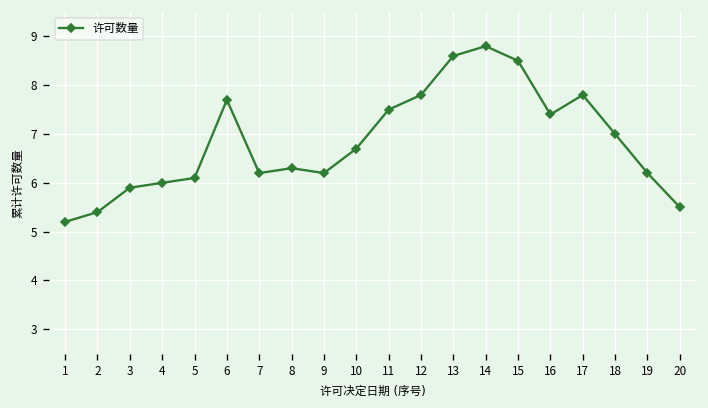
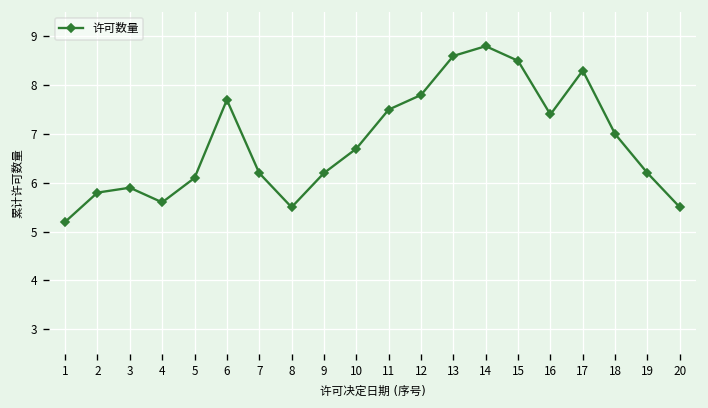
2: 5.4 -> 5.8
4: 6.0 -> 5.6
8: 6.3 -> 5.5
17: 7.8 -> 8.3
